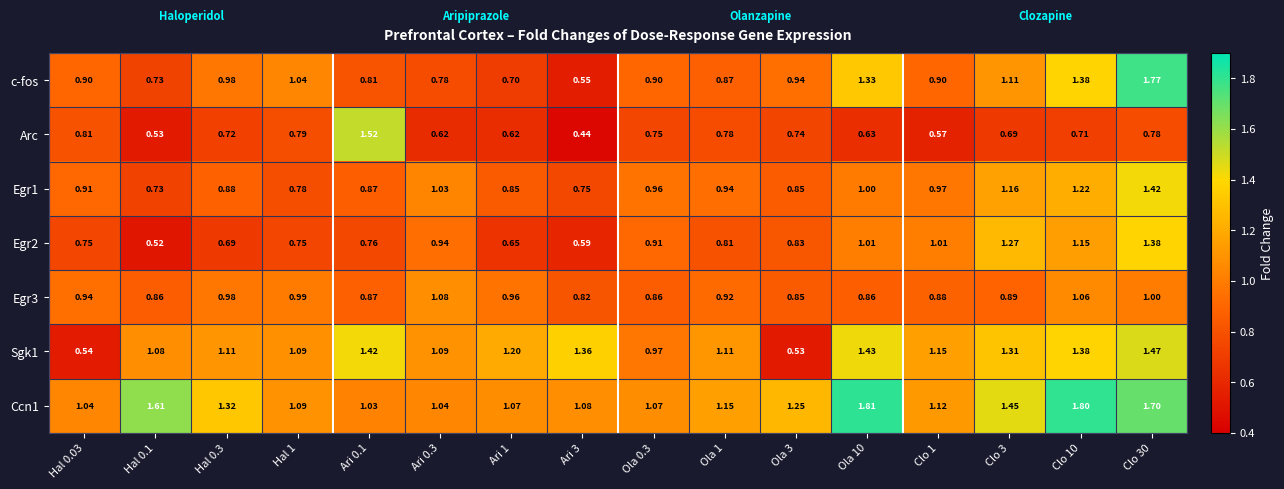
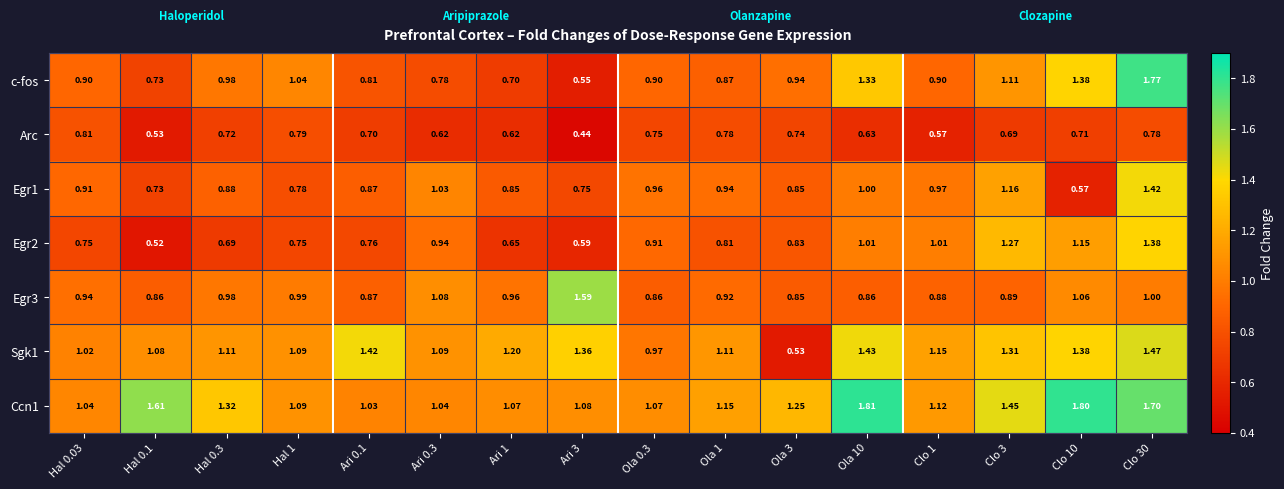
Arc, Ari 0.1: 1.52 -> 0.70
Egr1, Clo 10: 1.22 -> 0.57
Egr3, Ari 3: 0.82 -> 1.59
Sgk1, Hal 0.03: 0.54 -> 1.02
